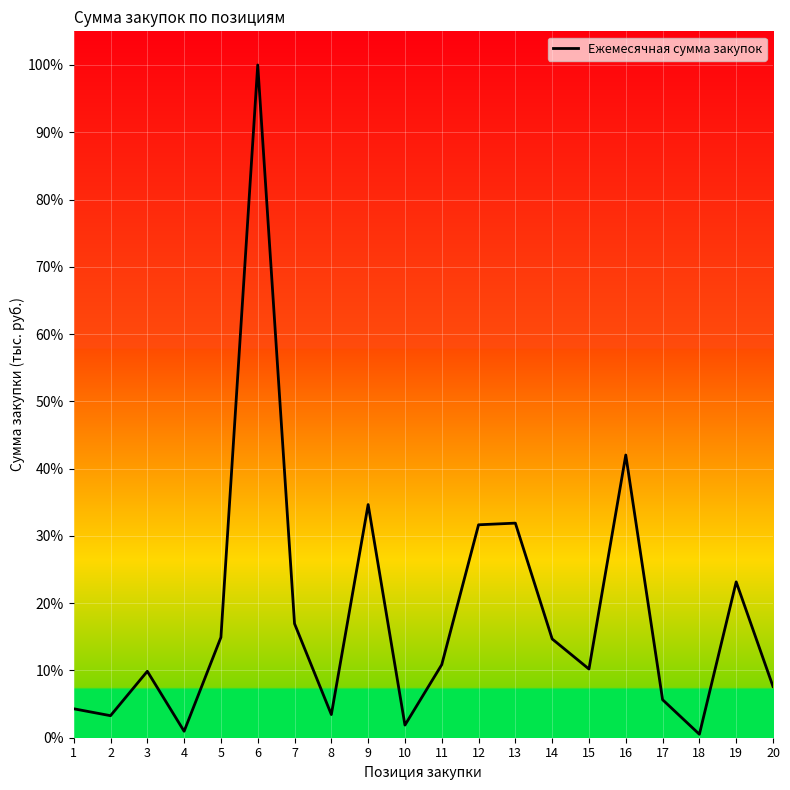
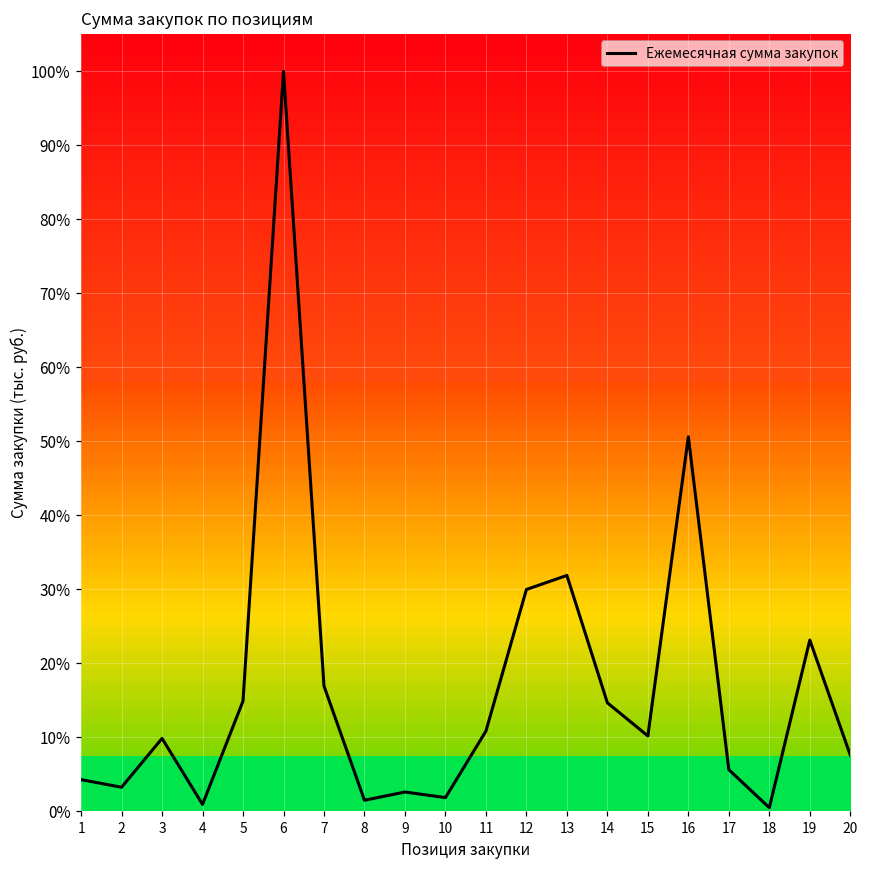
8: 3% -> 2%
9: 35% -> 3%
12: 32% -> 30%
16: 42% -> 51%
